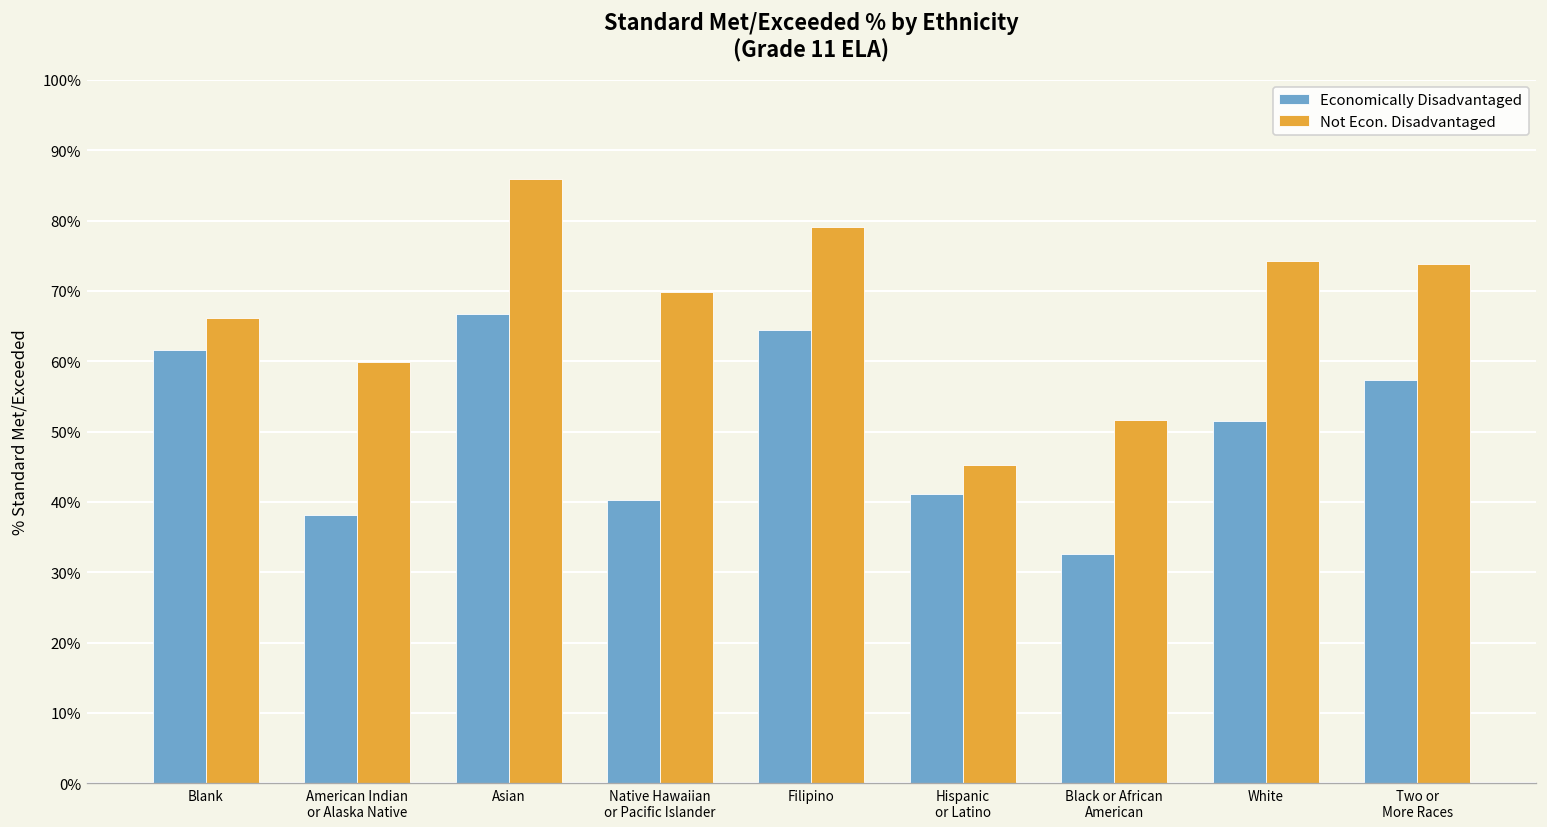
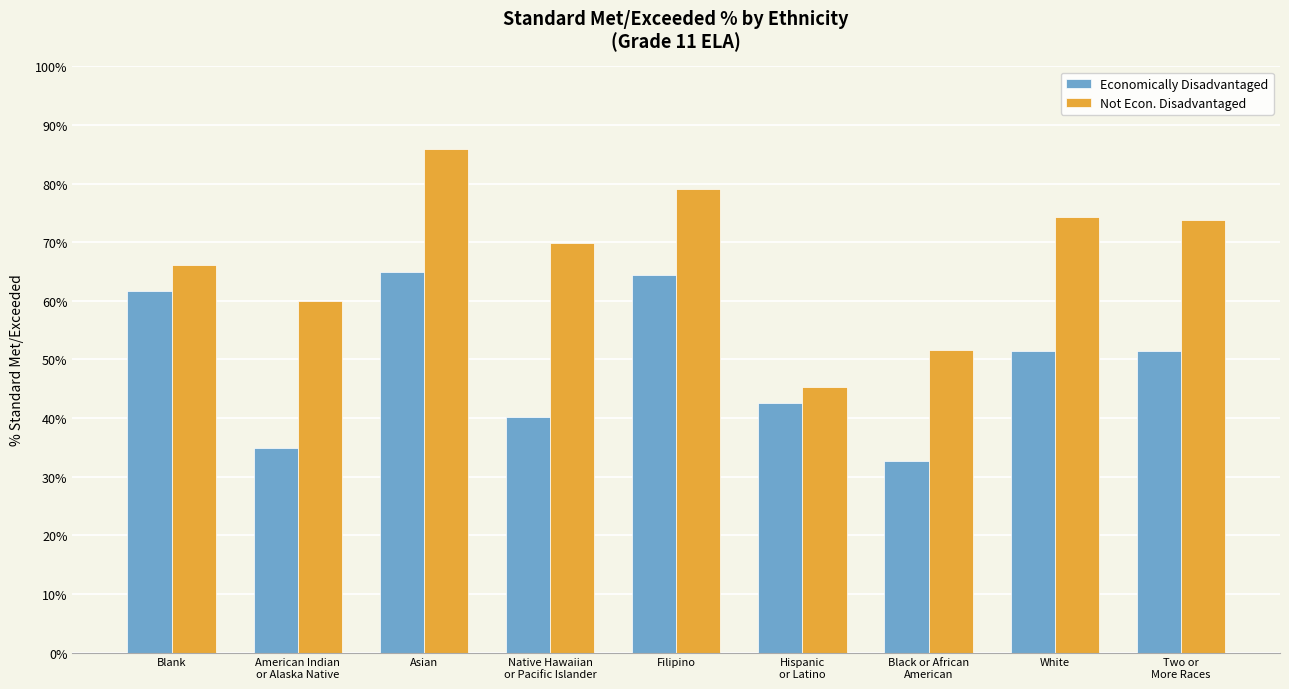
Economically Disadvantaged, American Indian or Alaska Native: 38% -> 35%
Economically Disadvantaged, Asian: 67% -> 65%
Economically Disadvantaged, Hispanic or Latino: 41% -> 43%
Economically Disadvantaged, Two or More Races: 57% -> 51%
